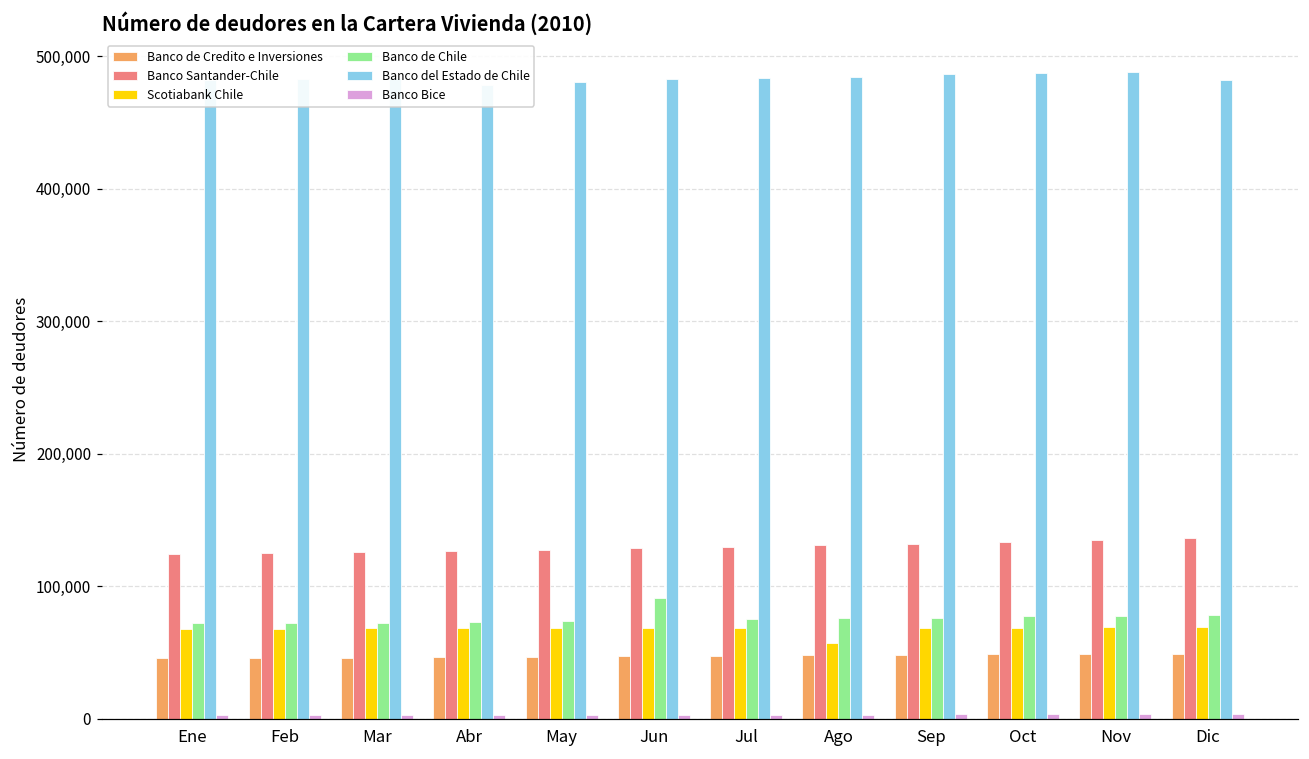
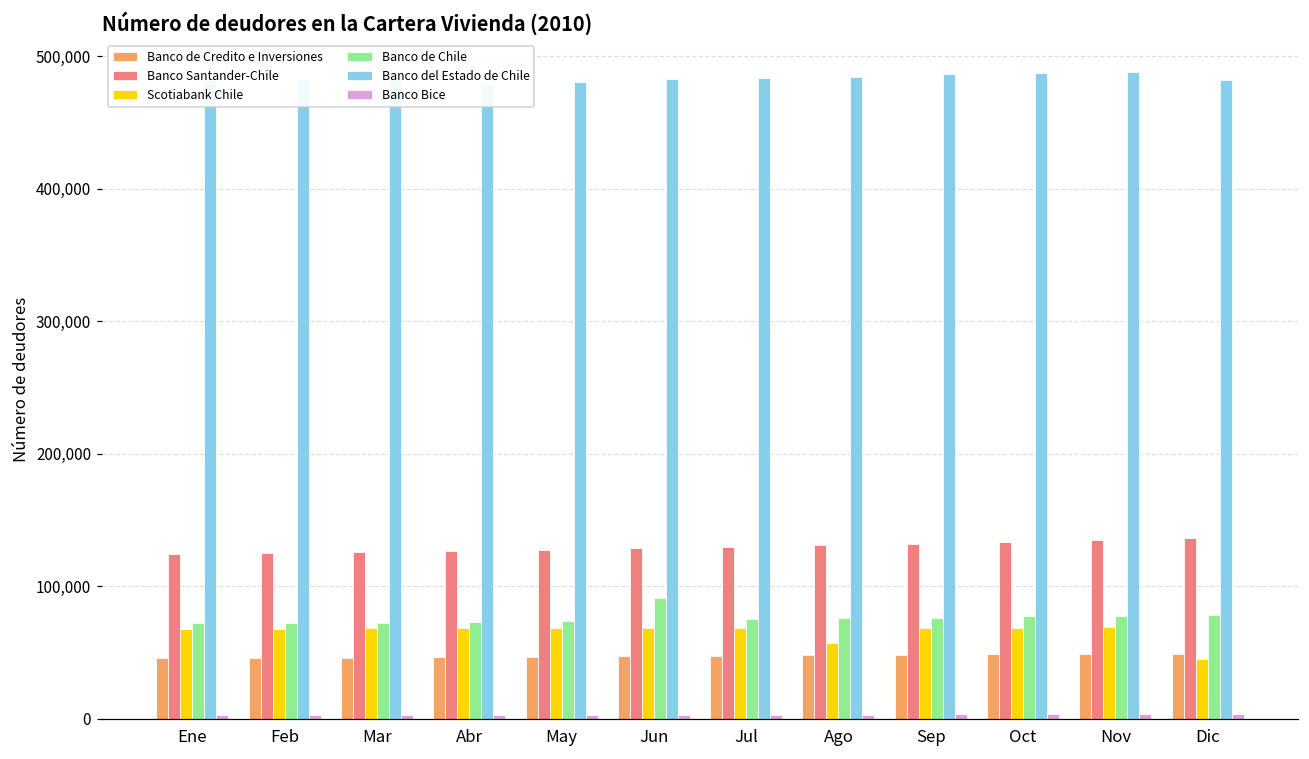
Scotiabank Chile, Dic: 69,000 -> 45,000
